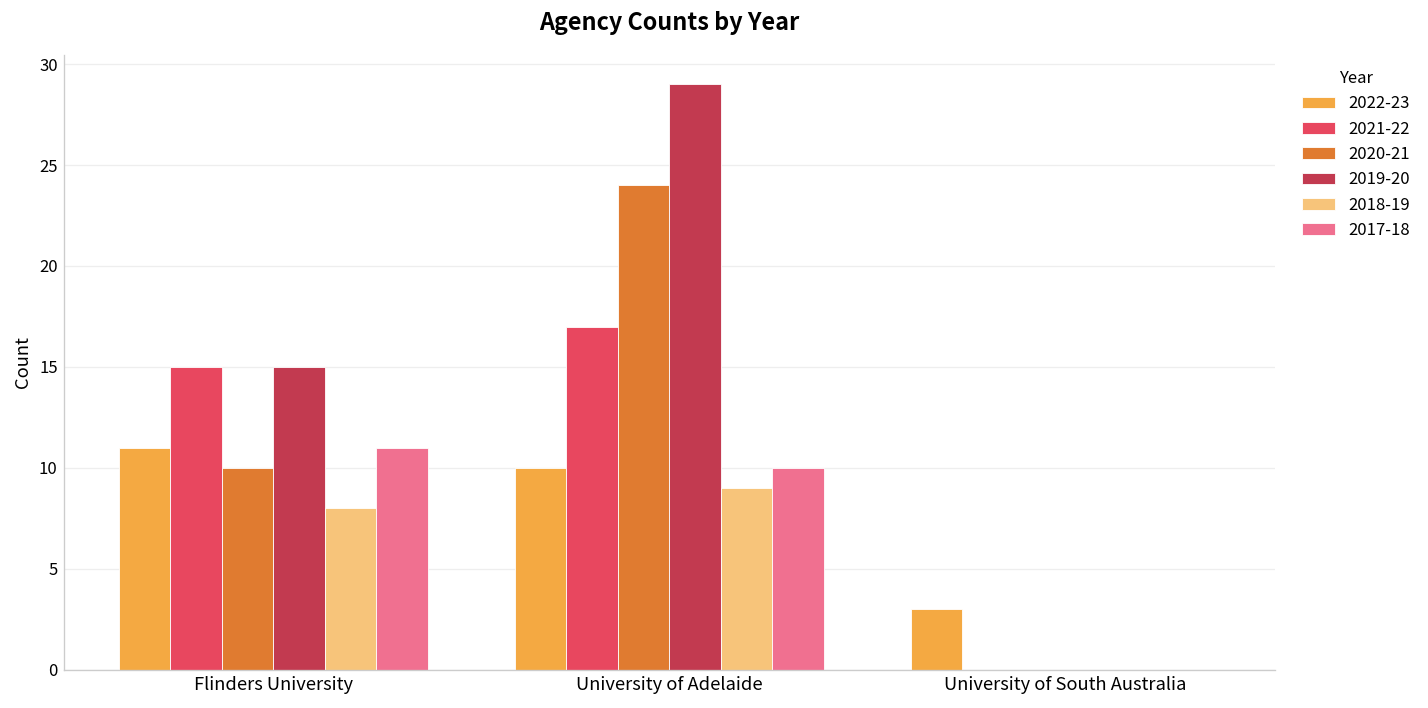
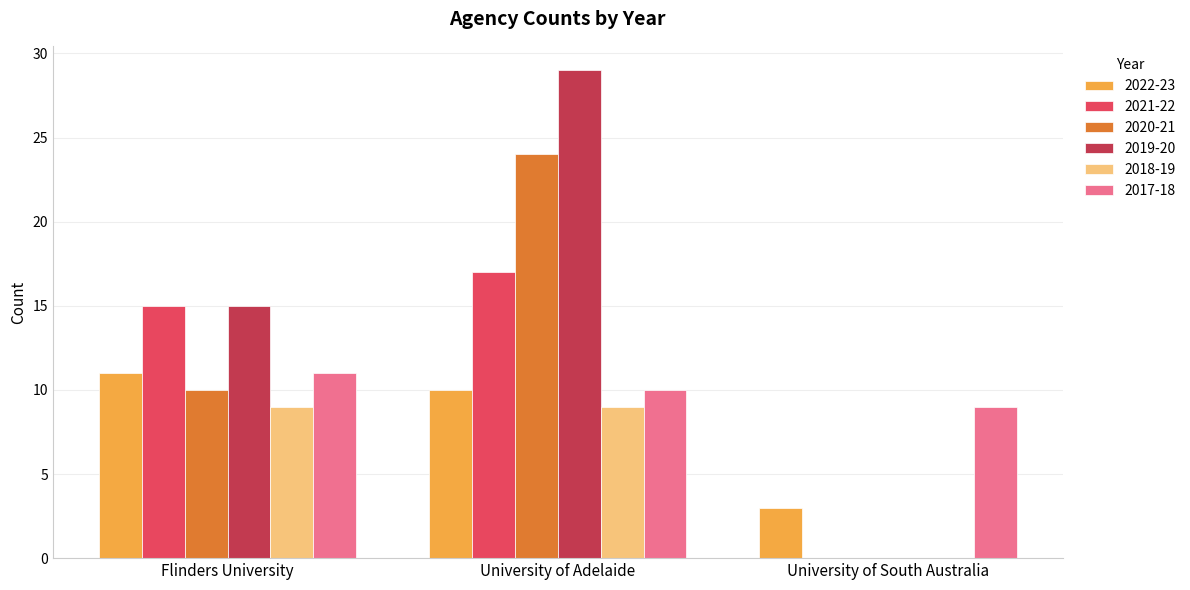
2018-19, Flinders University: 8 -> 9
2017-18, University of South Australia: 0 -> 9
